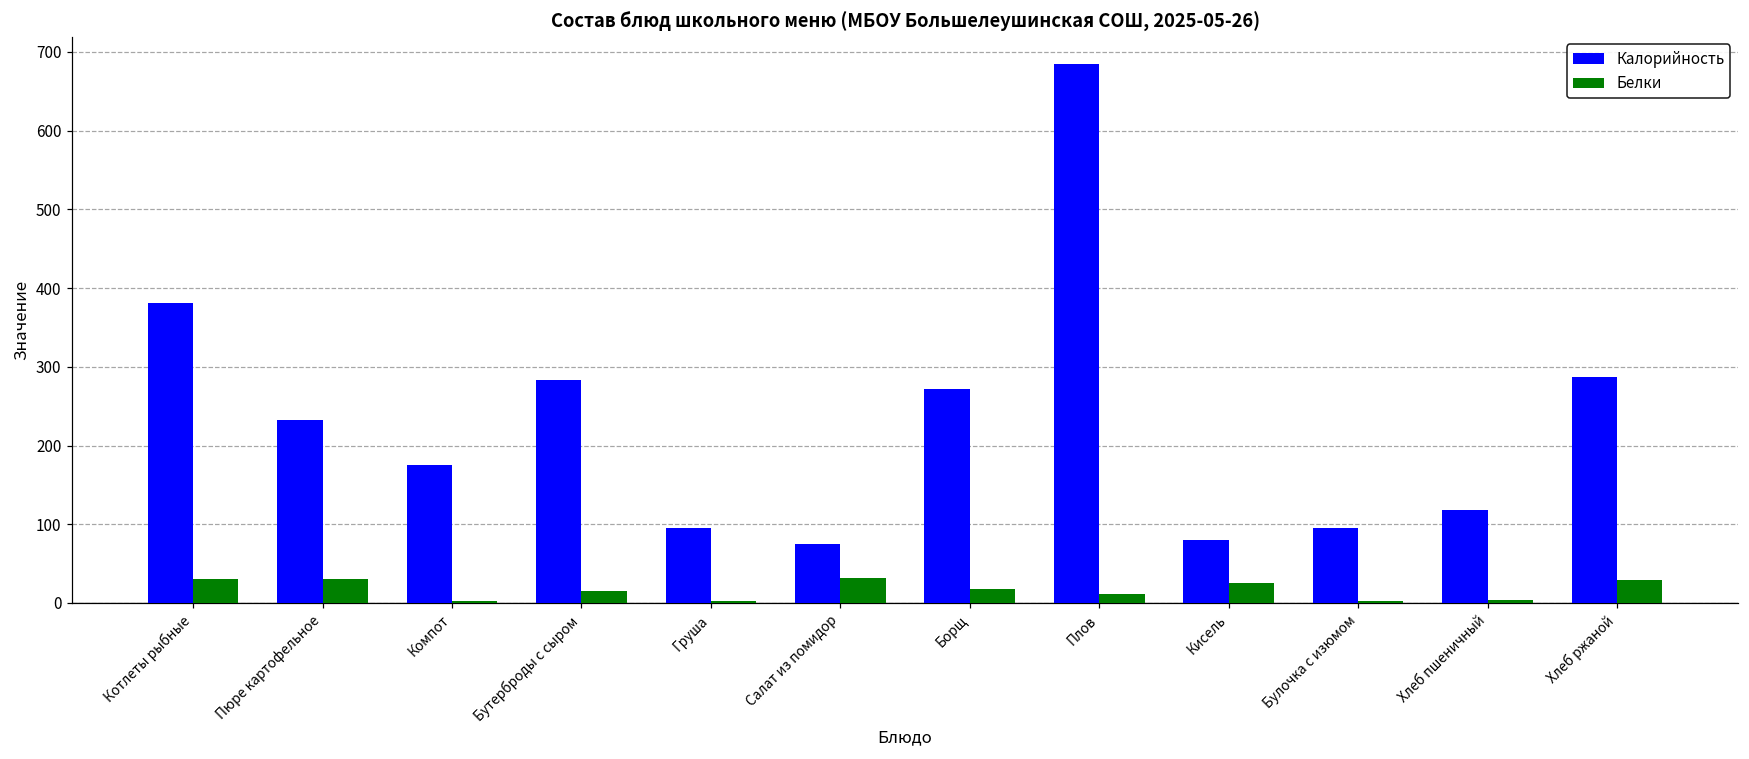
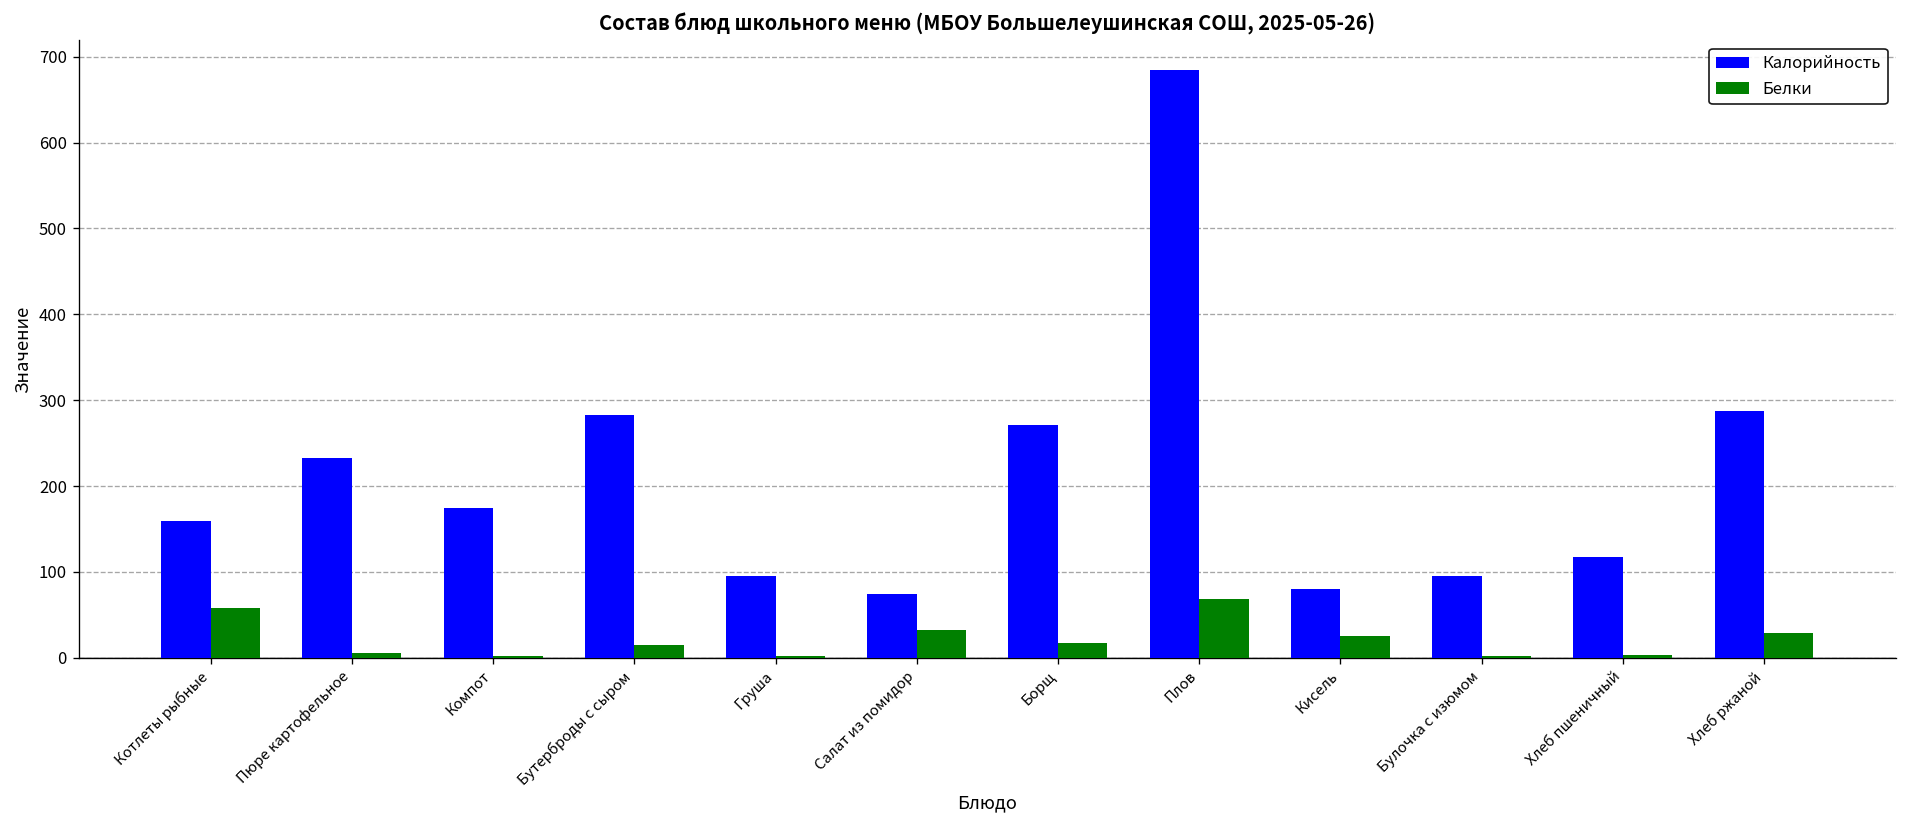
Калорийность, Котлеты рыбные: 380 -> 160
Белки, Котлеты рыбные: 30 -> 60
Белки, Пюре картофельное: 30 -> 0
Белки, Плов: 10 -> 70
